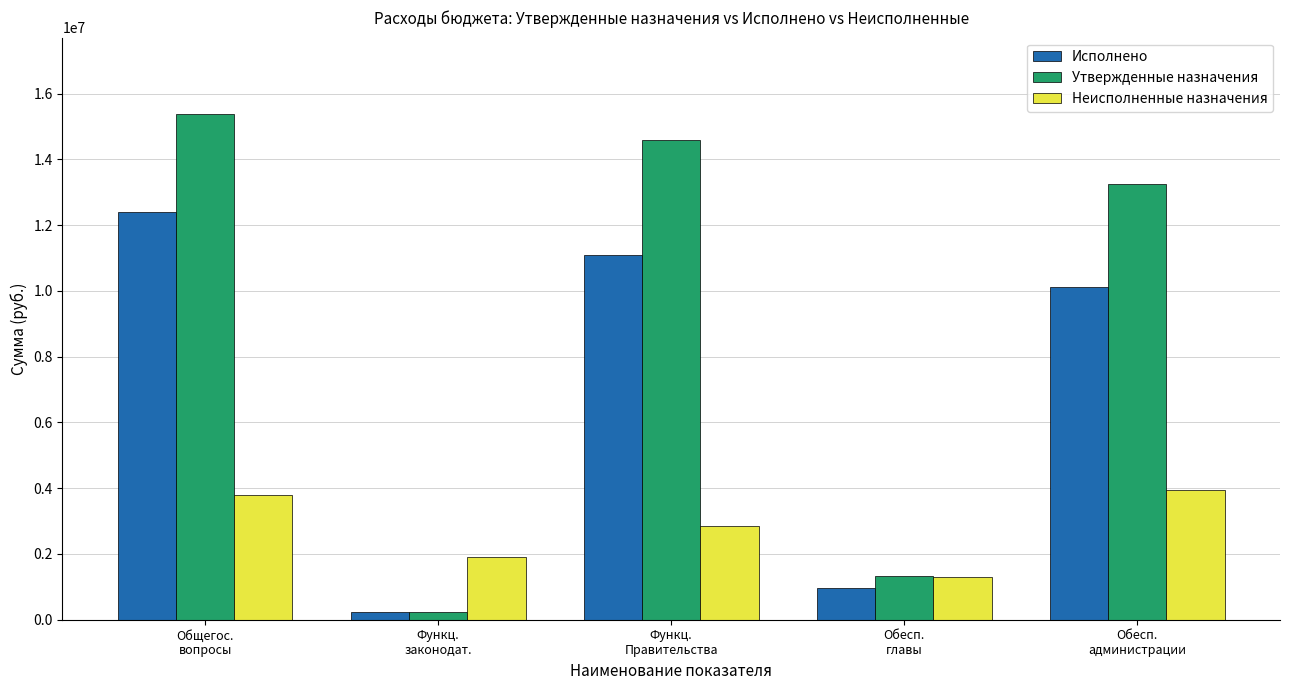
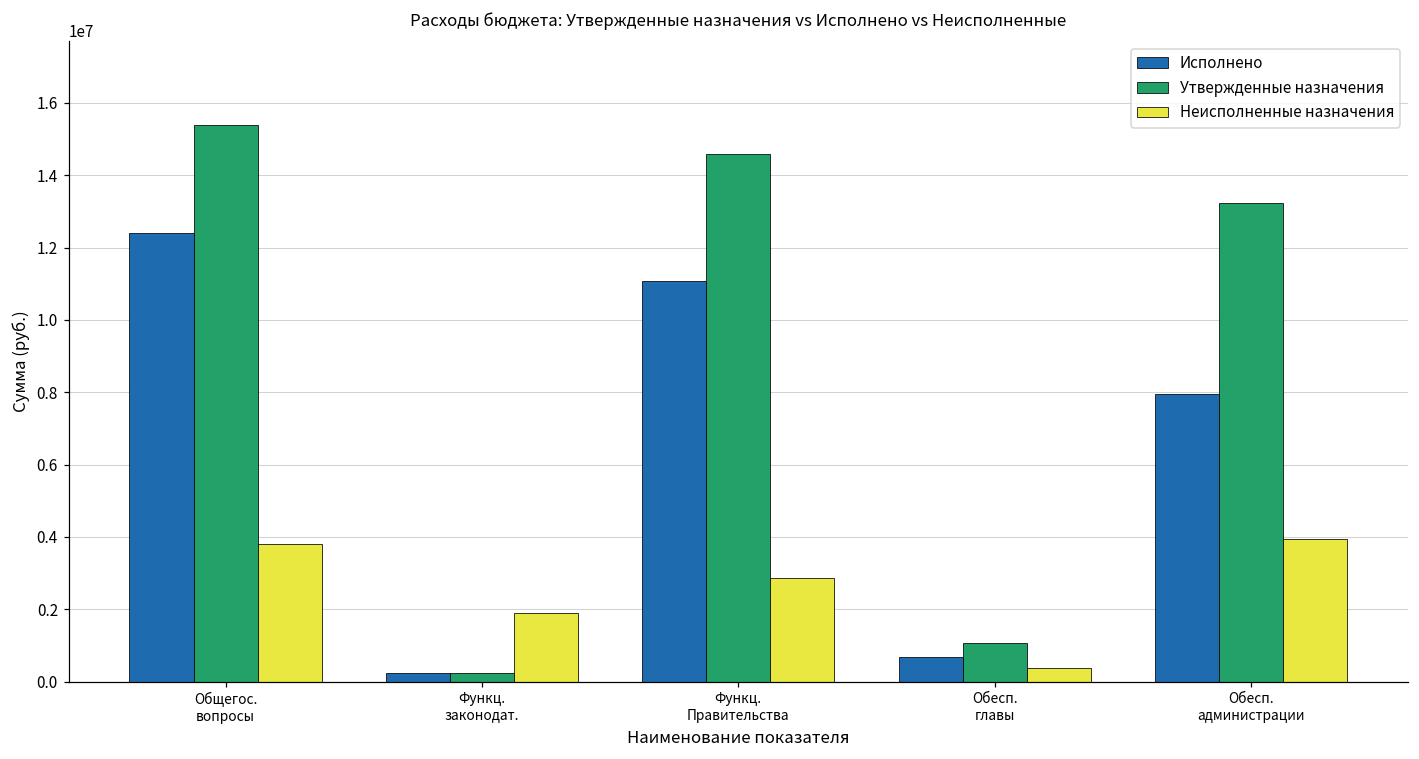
Исполнено, Обесп. главы: 1000000 -> 700000
Утвержденные назначения, Обесп. главы: 1300000 -> 1100000
Неисполненные назначения, Обесп. главы: 1300000 -> 400000
Исполнено, Обесп. администрации: 10100000 -> 8000000
